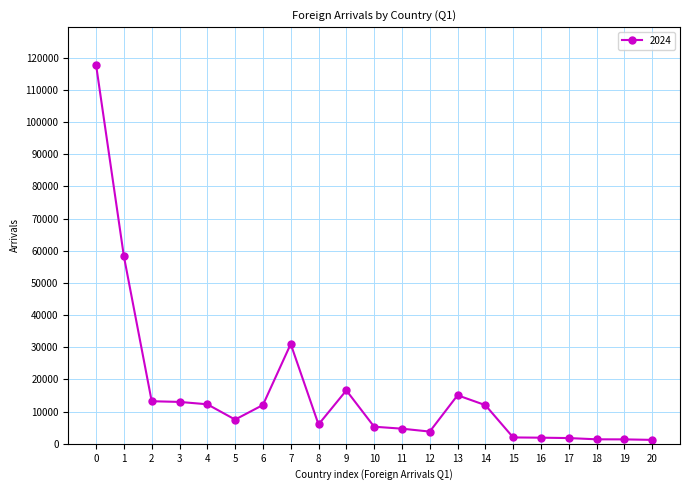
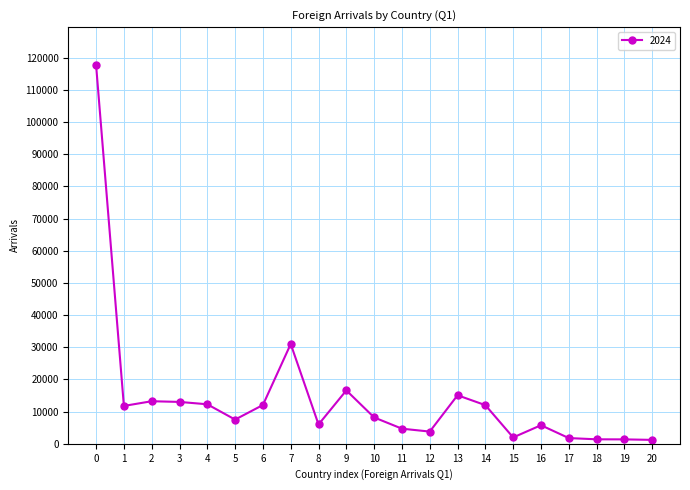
1: 58000 -> 12000
10: 5000 -> 8000
16: 2000 -> 6000
